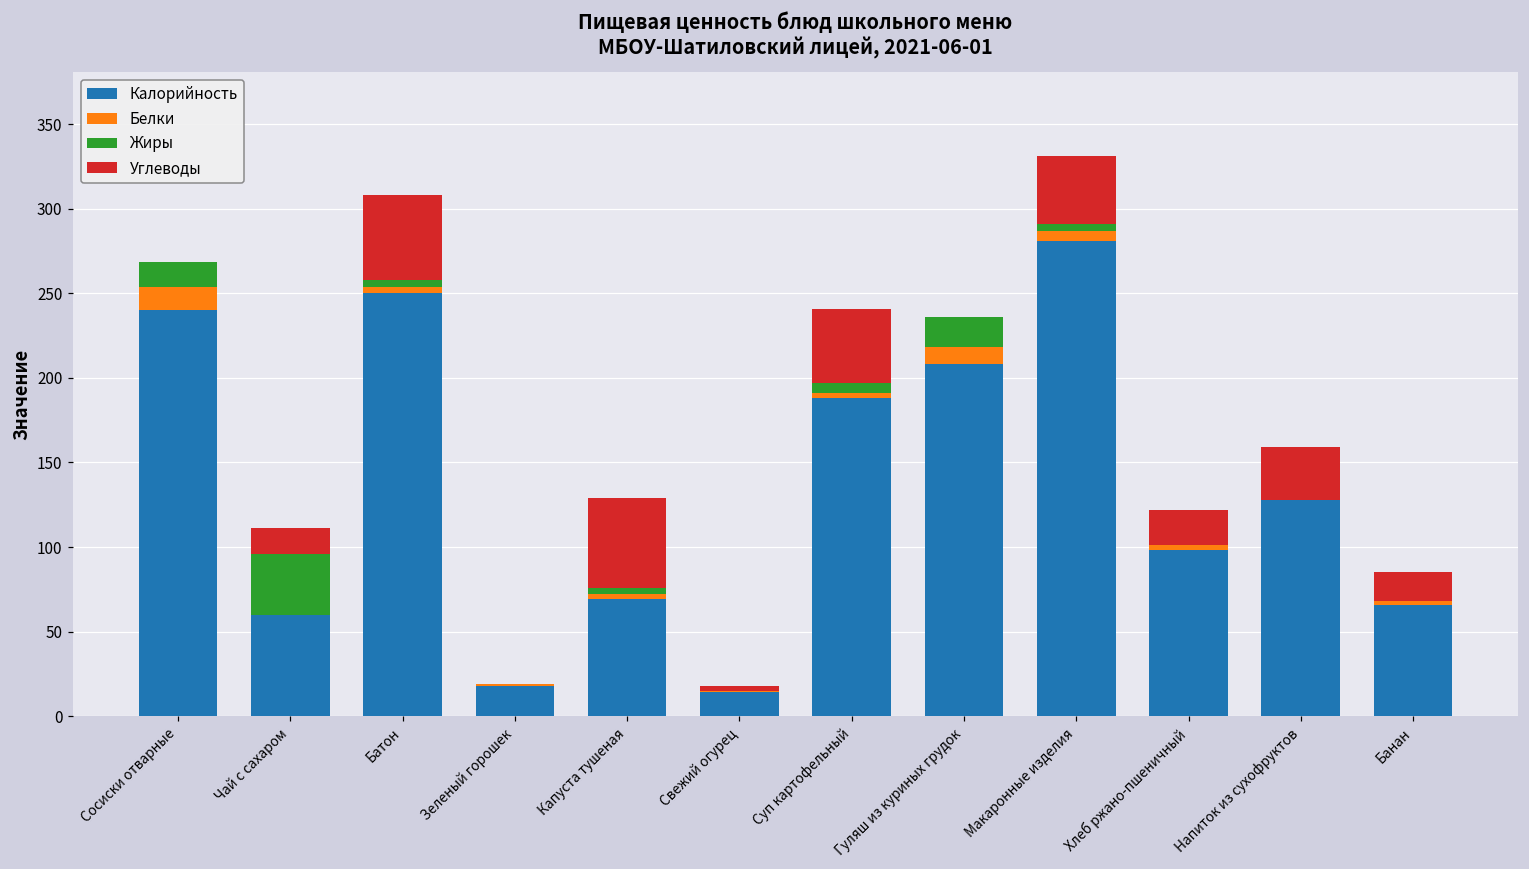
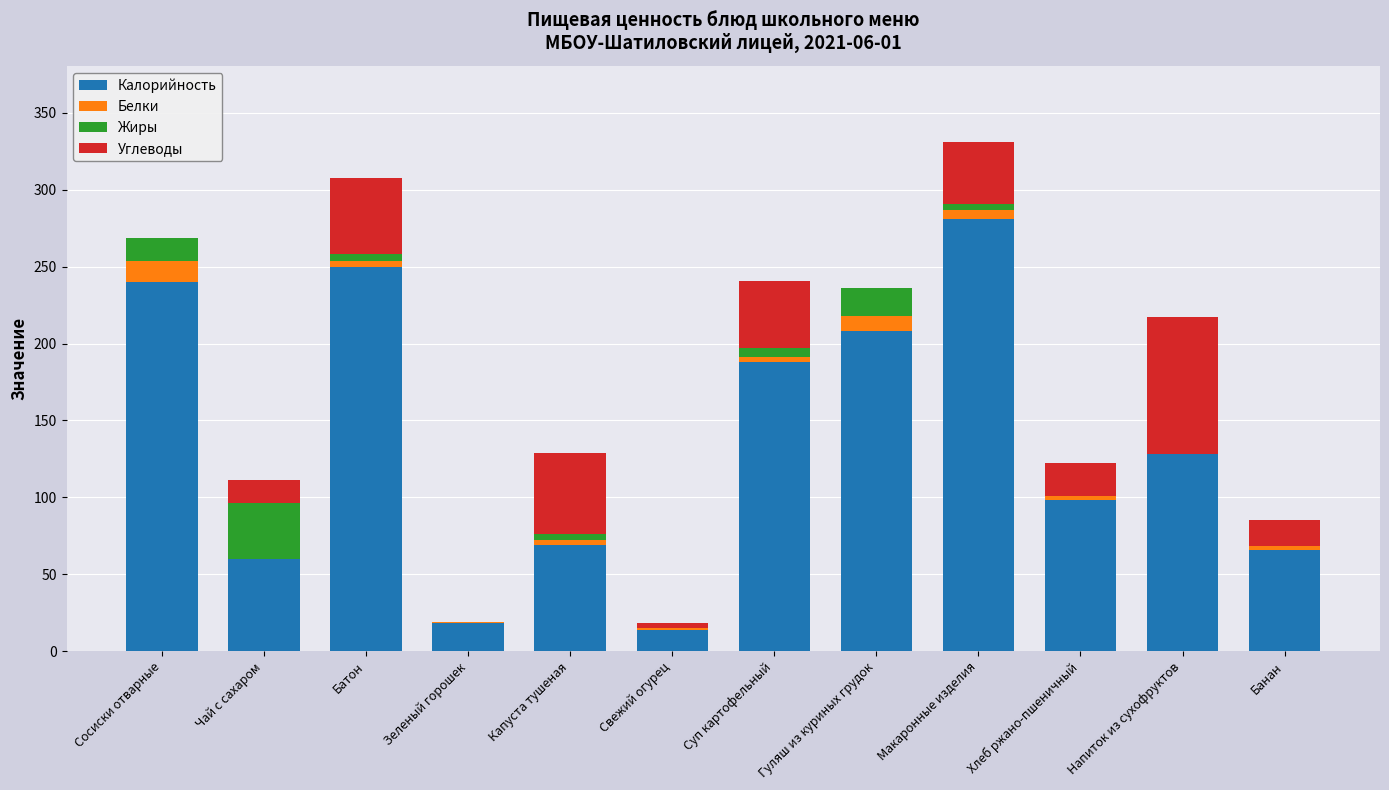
Углеводы, Напиток из сухофруктов: 31 -> 89
